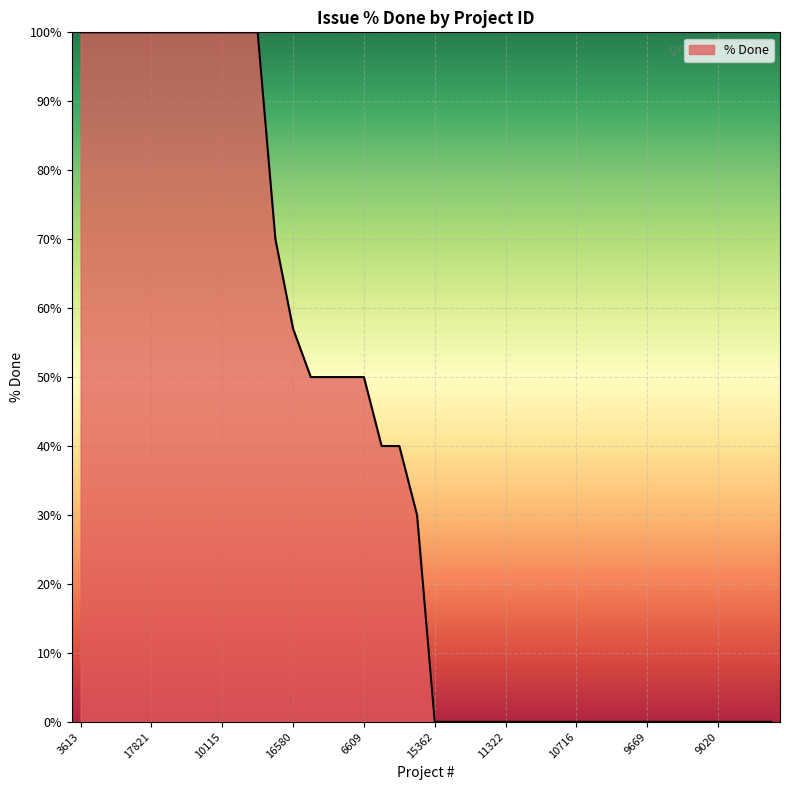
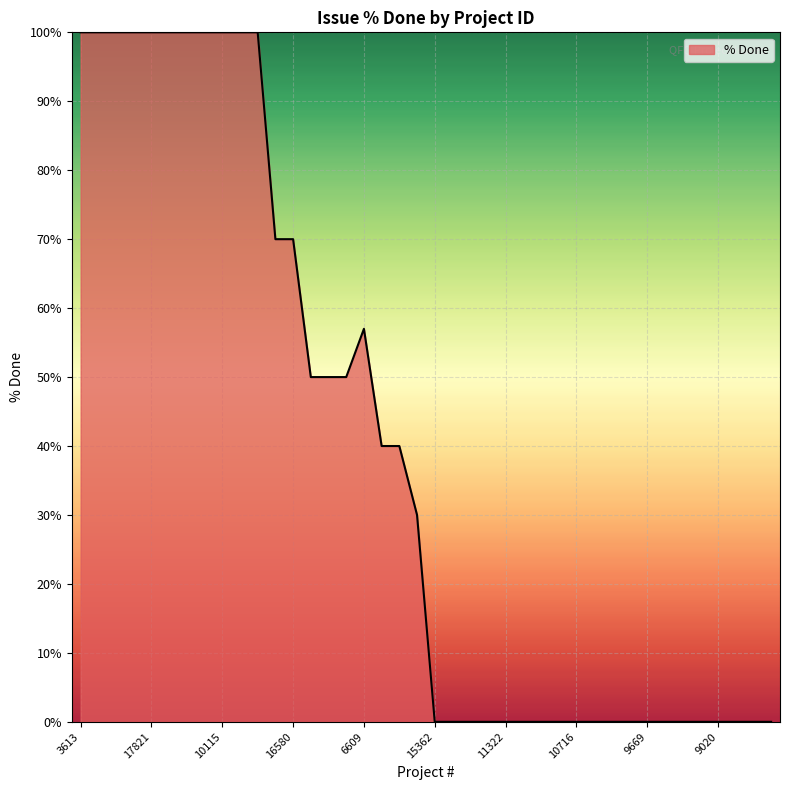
16580: 57% -> 70%
6609: 50% -> 57%
